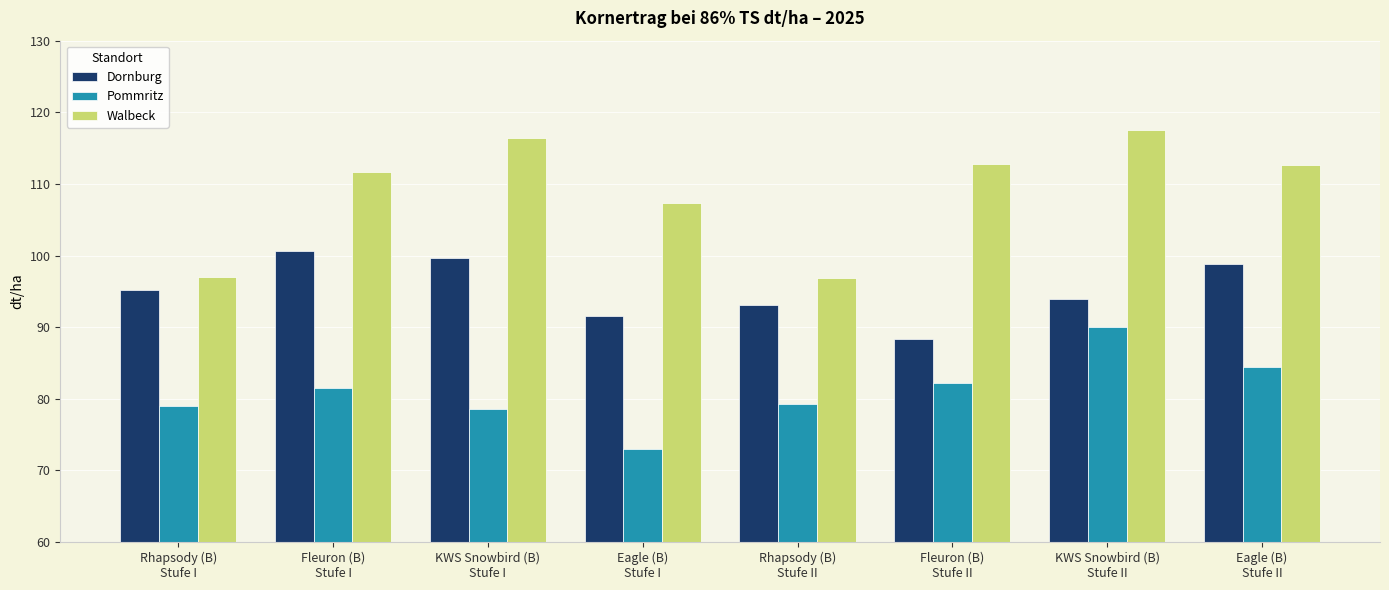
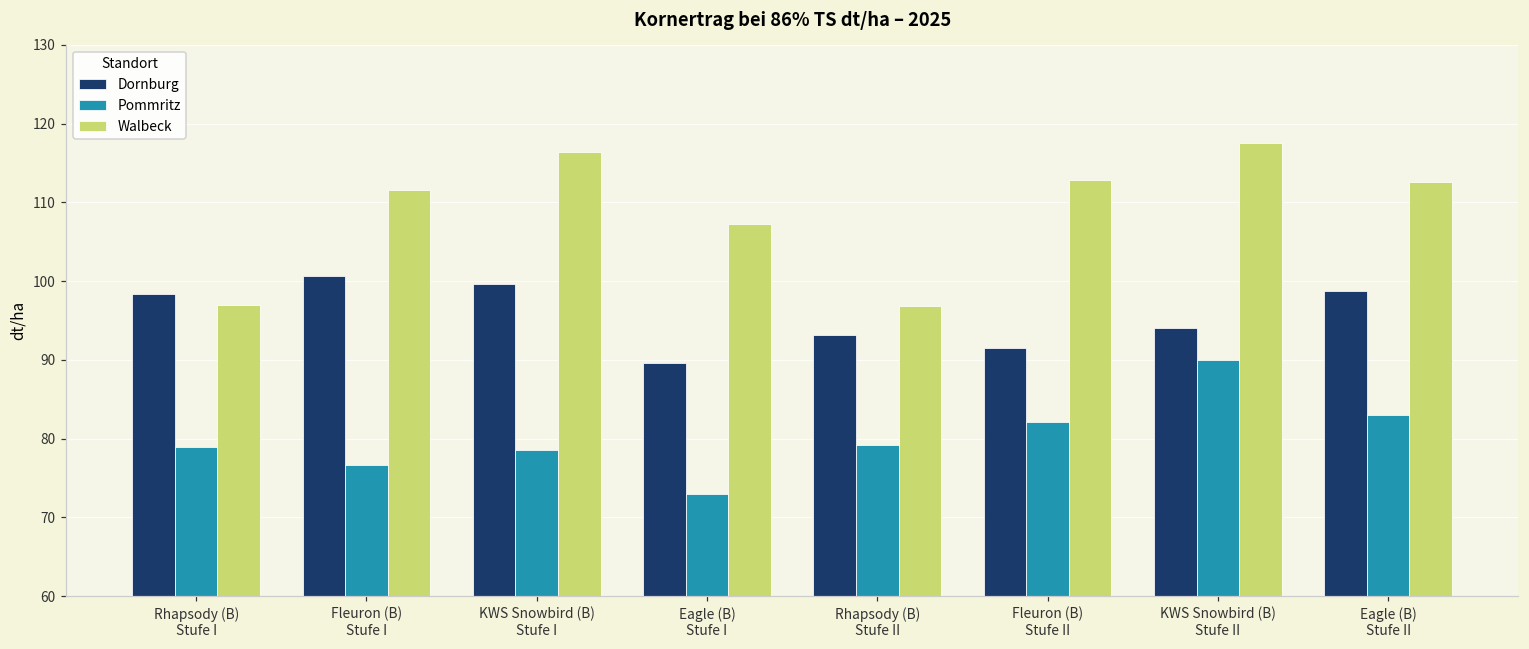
Dornburg, Rhapsody (B) Stufe I: 95 -> 98
Pommritz, Fleuron (B) Stufe I: 81 -> 77
Dornburg, Eagle (B) Stufe I: 92 -> 90
Dornburg, Fleuron (B) Stufe II: 88 -> 92
Pommritz, Eagle (B) Stufe II: 85 -> 83
